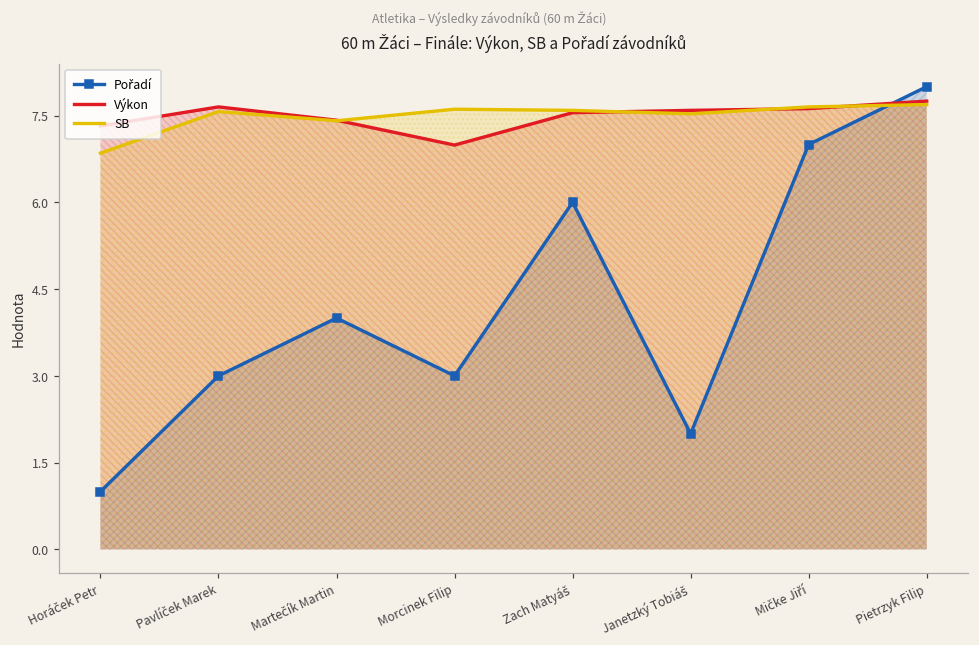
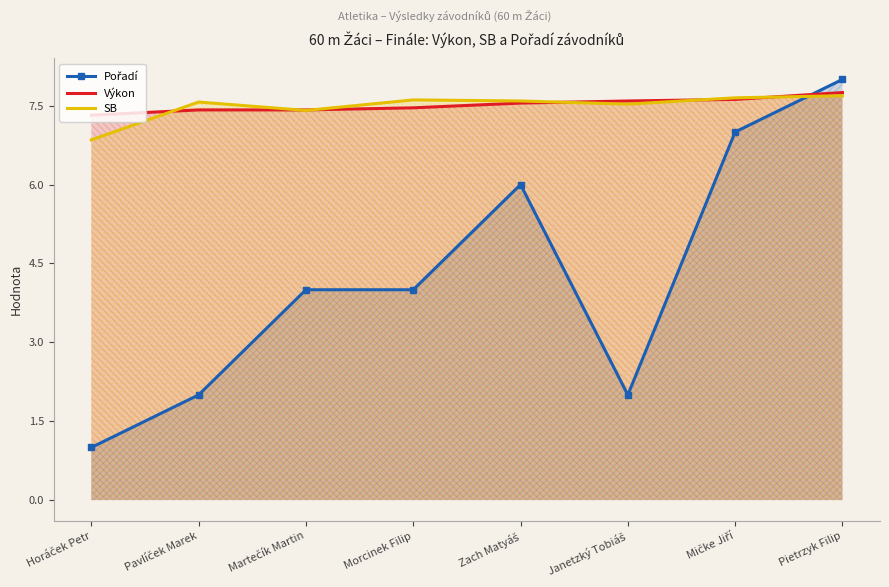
Pořadí, Pavlíček Marek: 3 -> 2
Výkon, Pavlíček Marek: 7.7 -> 7.4
Pořadí, Morcinek Filip: 3 -> 4
Výkon, Morcinek Filip: 7.0 -> 7.5
